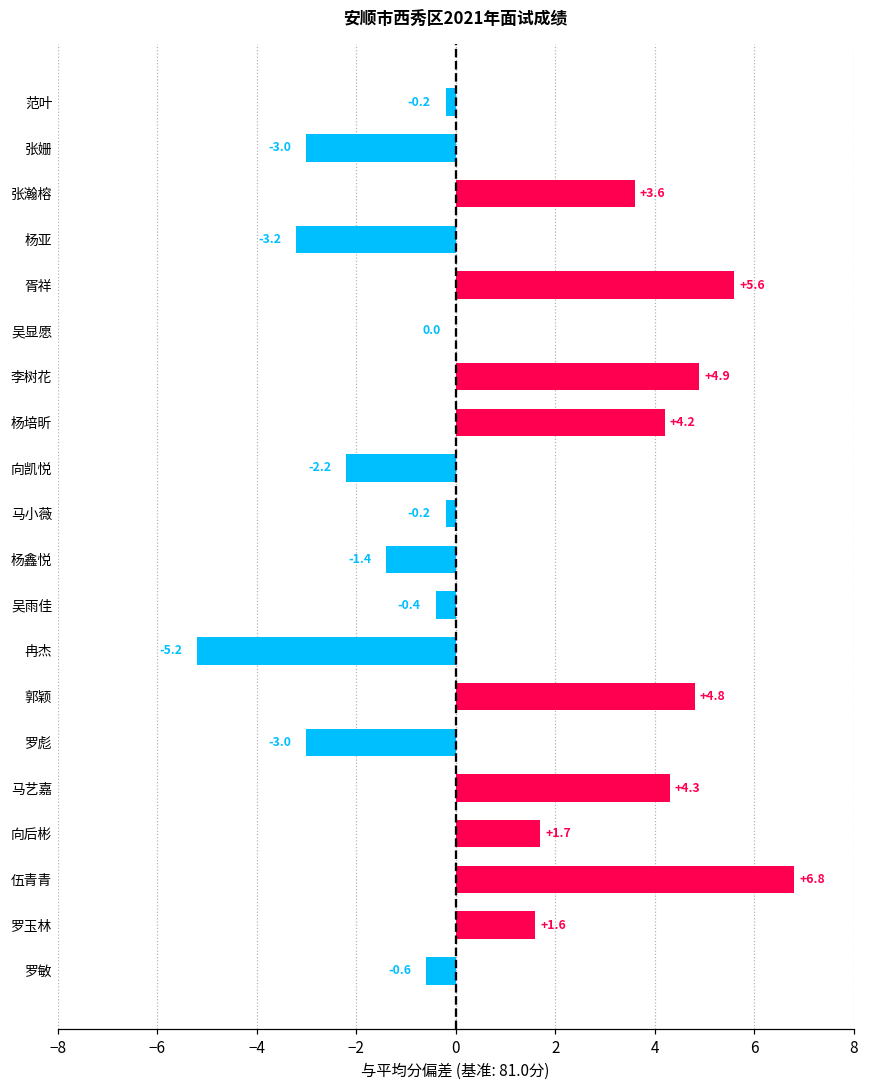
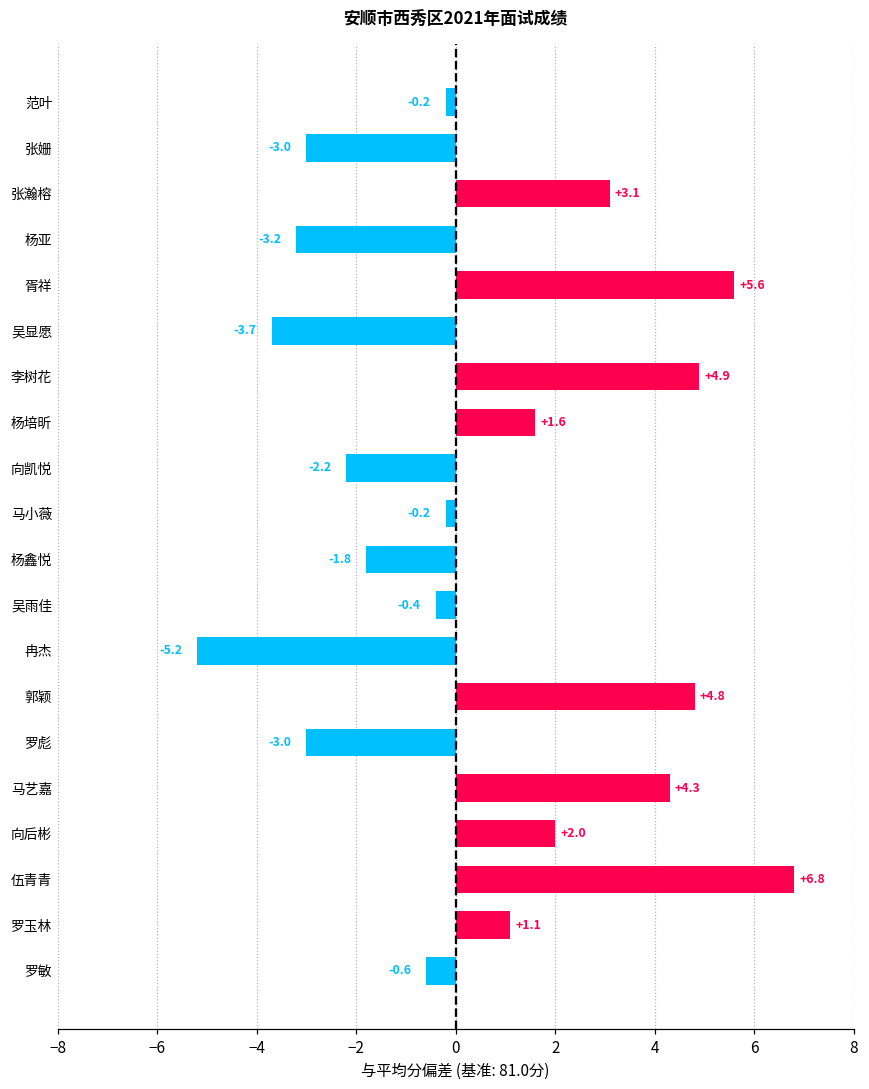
张瀚榕: +3.6 -> +3.1
吴显愿: 0.0 -> -3.7
杨培昕: +4.2 -> +1.6
杨鑫悦: -1.4 -> -1.8
向后彬: +1.7 -> +2.0
罗玉林: +1.6 -> +1.1
